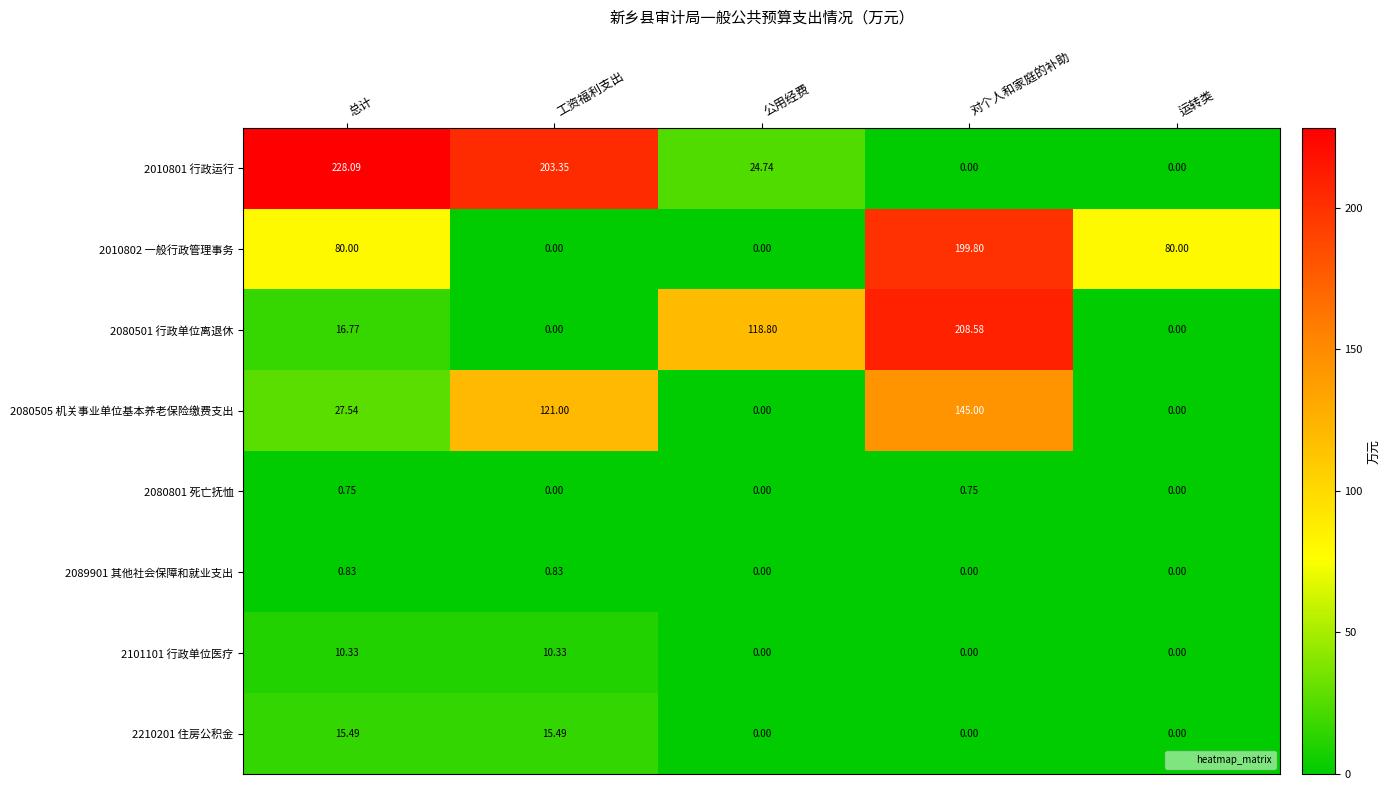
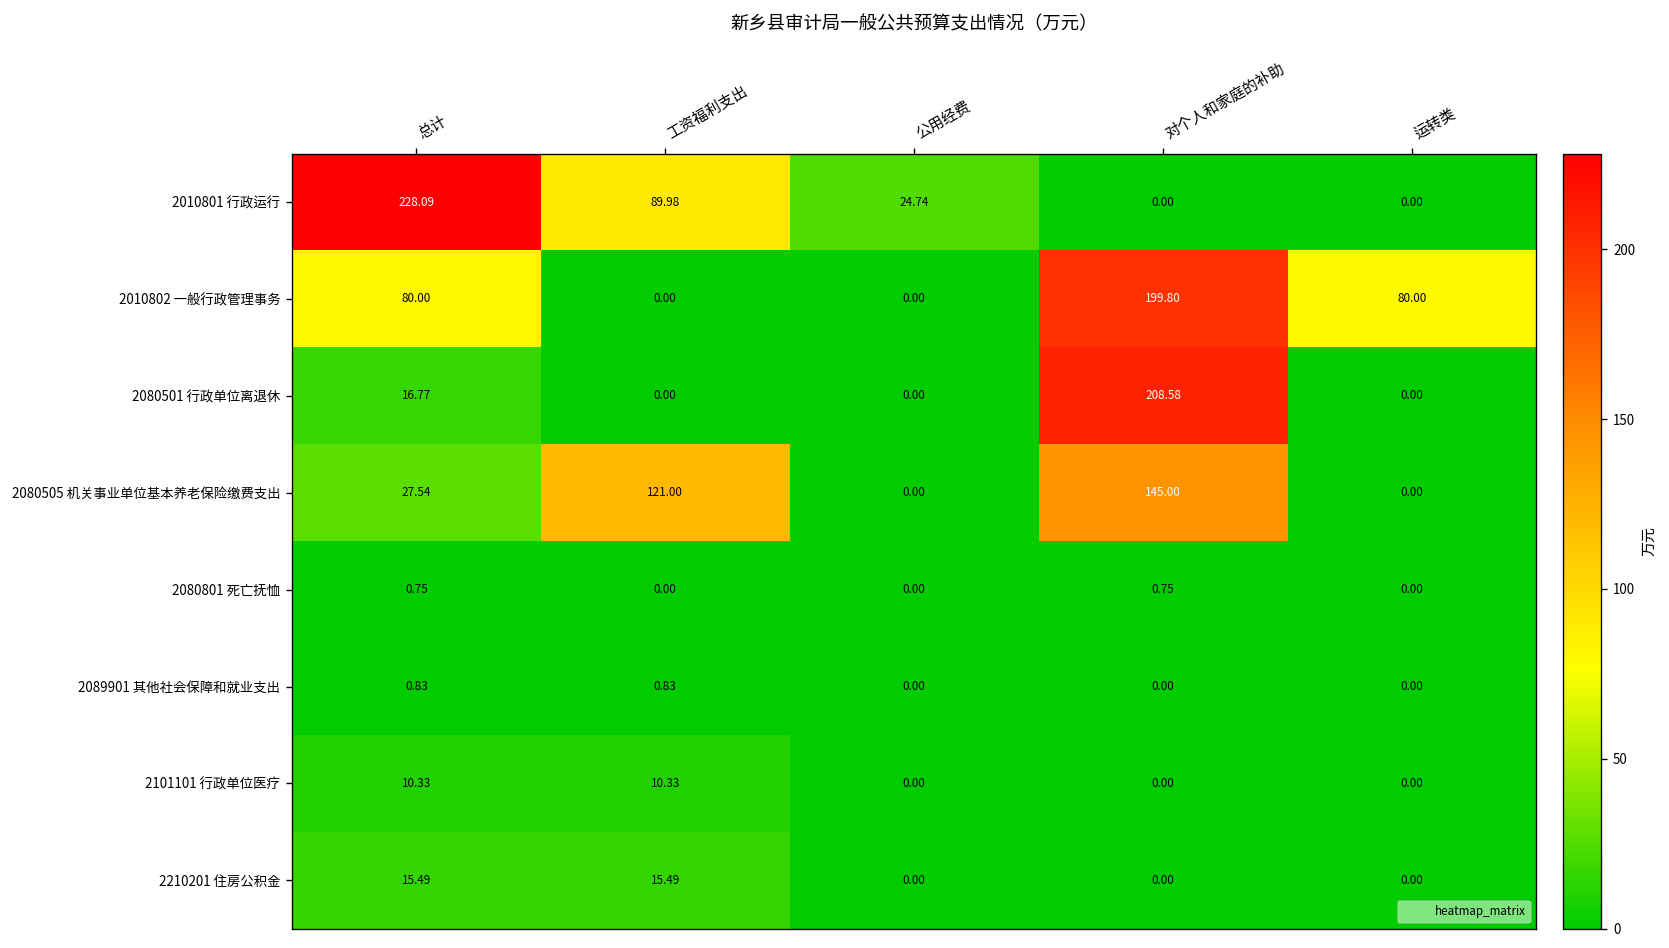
2010801 行政运行, 工资福利支出: 203.35 -> 89.98
2080501 行政单位离退休, 公用经费: 118.80 -> 0.00
